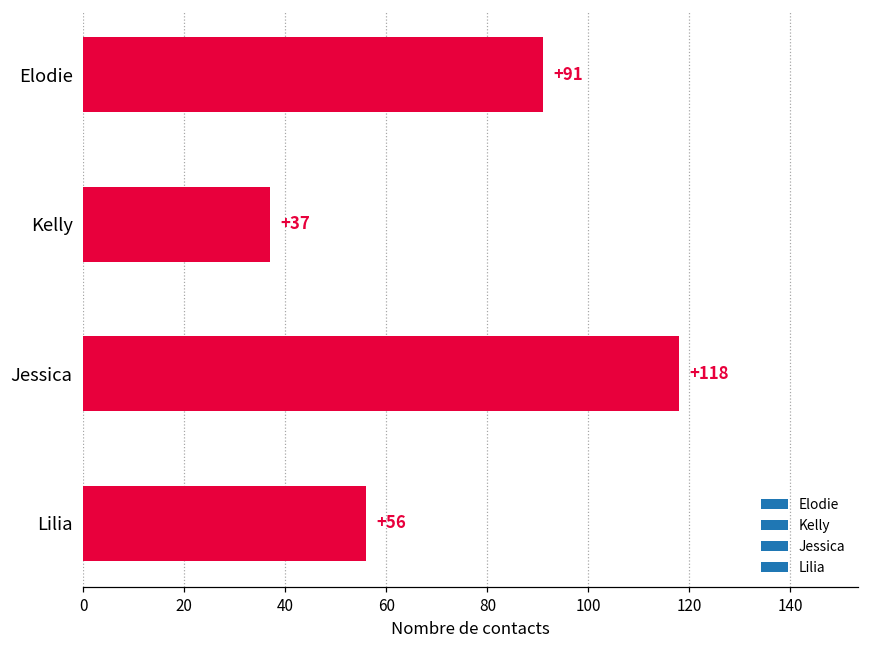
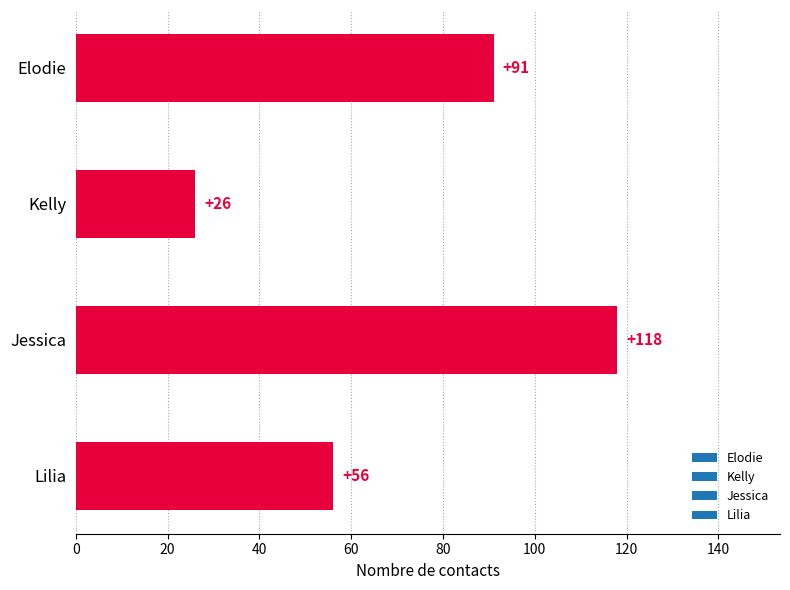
Kelly: +37 -> +26
